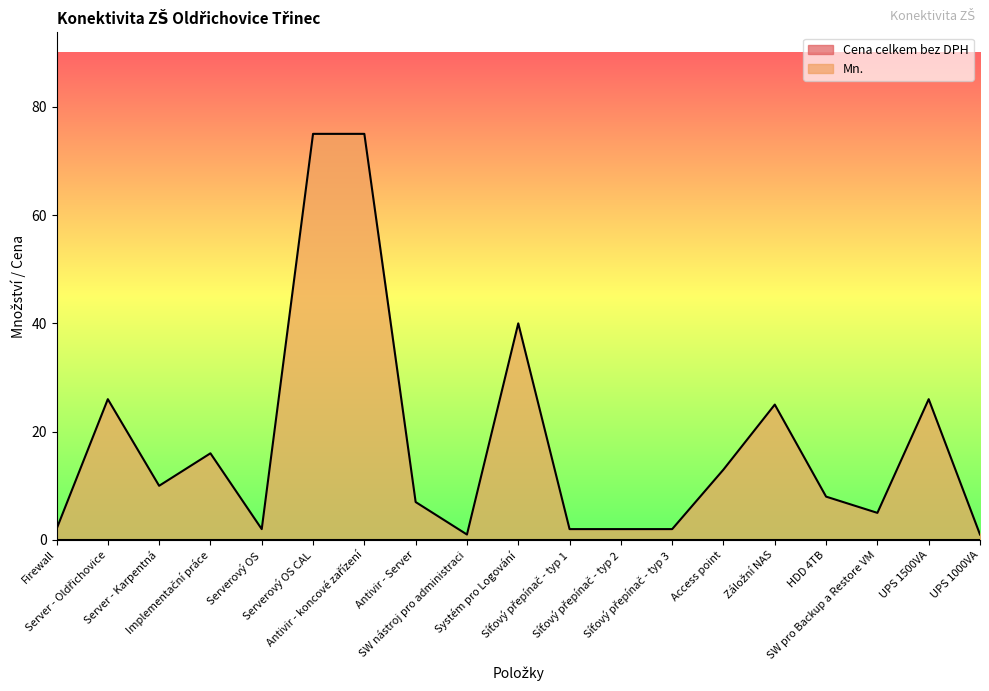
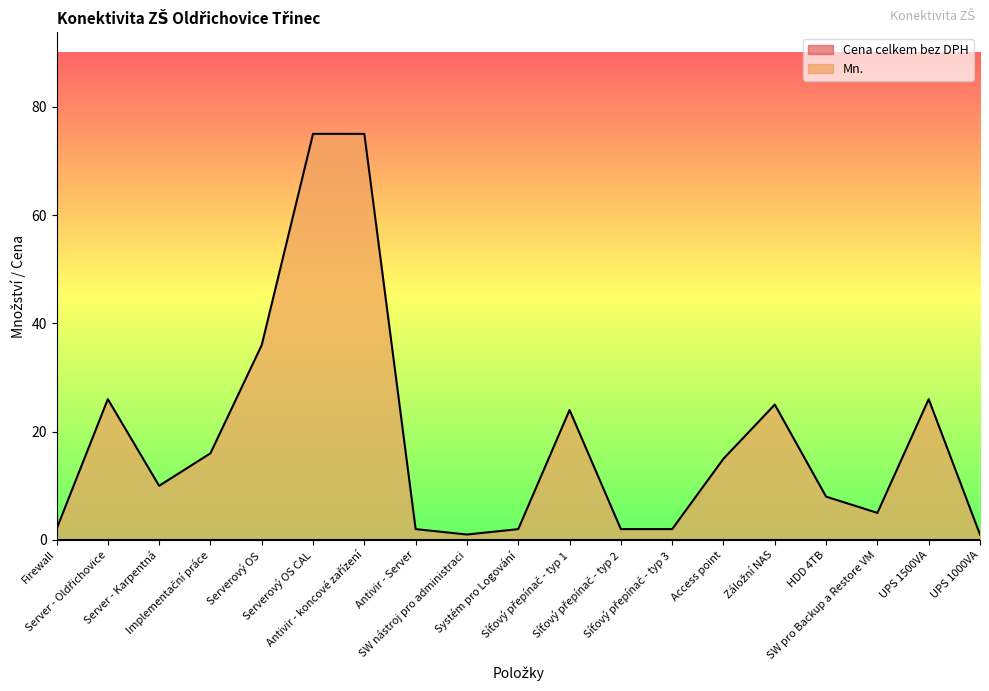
Mn., Serverový OS: 2 -> 36
Mn., Antivir - Server: 7 -> 2
Mn., Systém pro Logování: 40 -> 2
Mn., Síťový přepínač - typ 1: 2 -> 24
Mn., Access point: 13 -> 15
